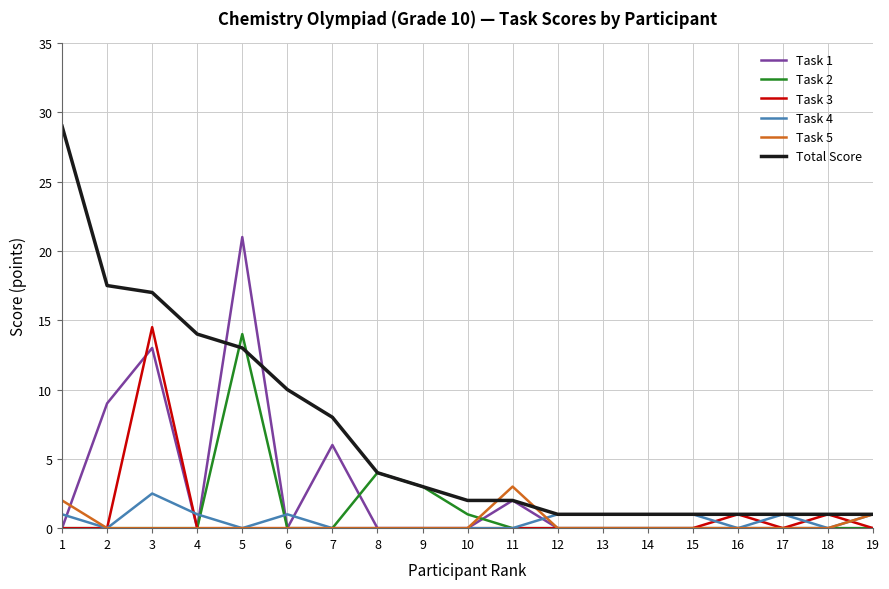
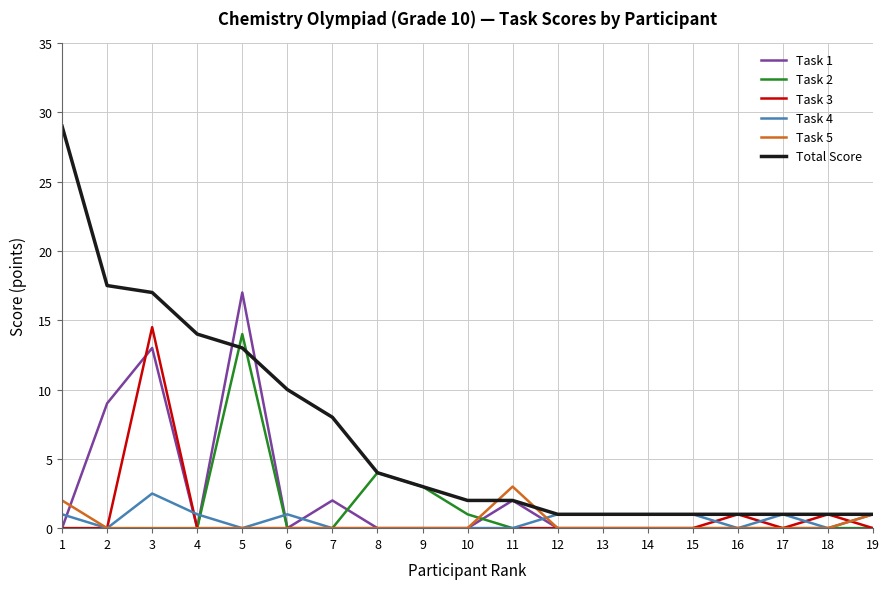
Task 1, 5: 21 -> 17
Task 1, 7: 6 -> 2
